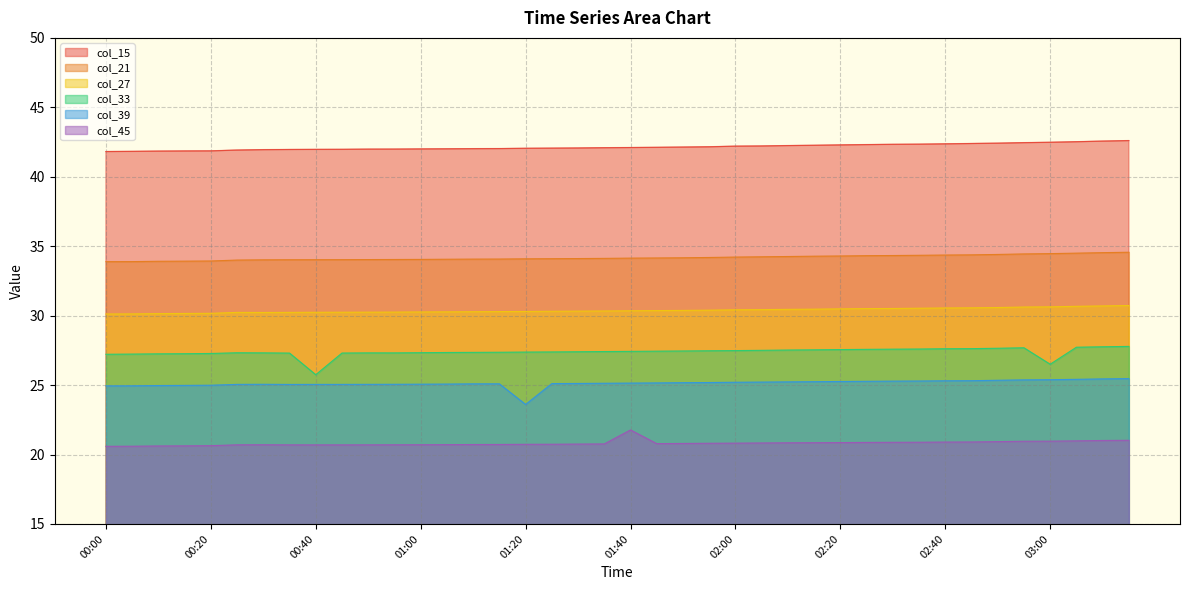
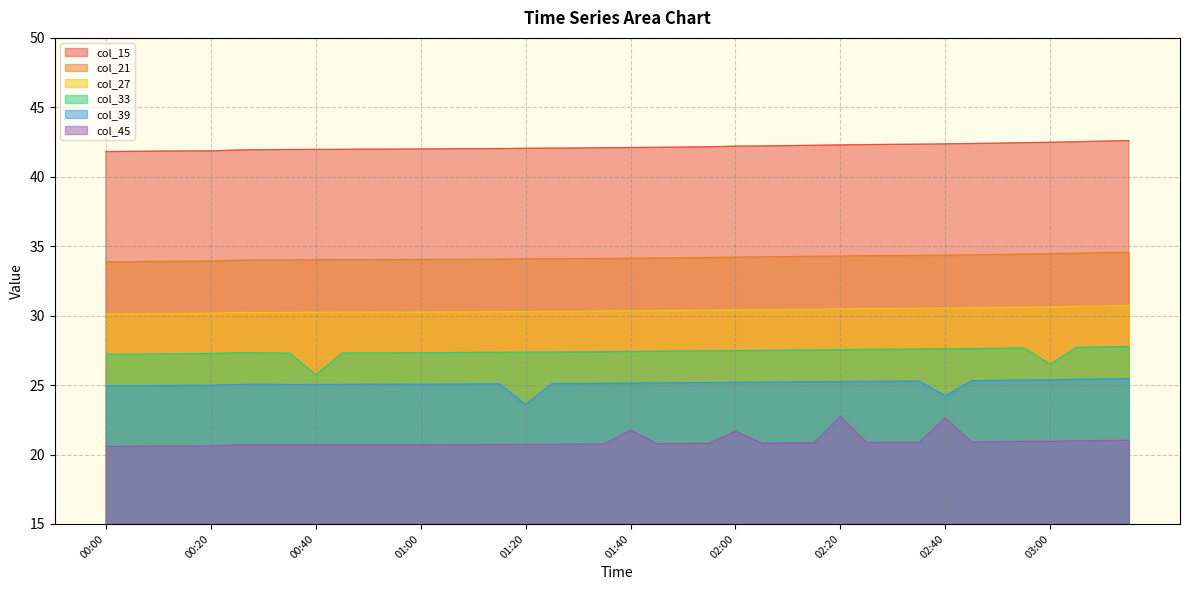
col_45, 02:00: 20.8 -> 21.7
col_45, 02:20: 20.9 -> 22.8
col_39, 02:40: 25.3 -> 24.2
col_45, 02:40: 20.9 -> 22.6
